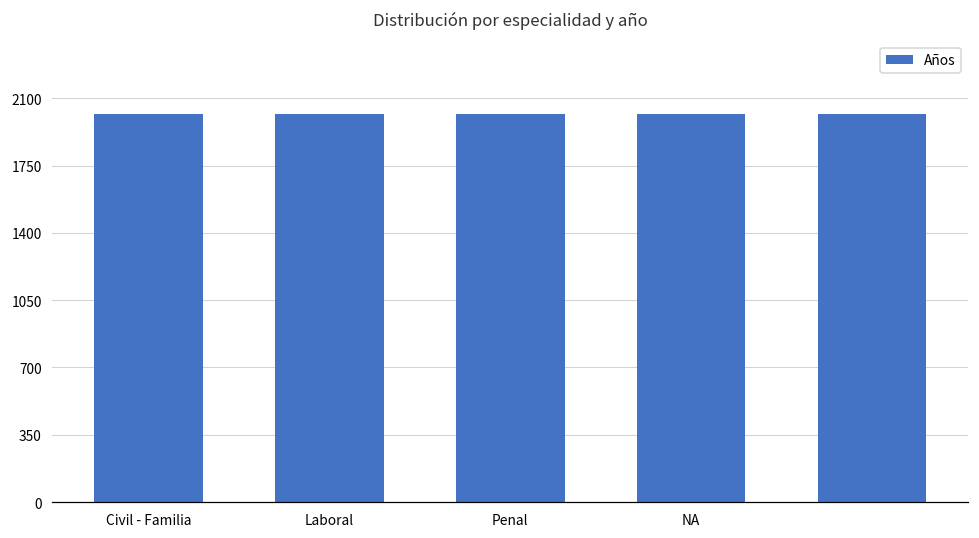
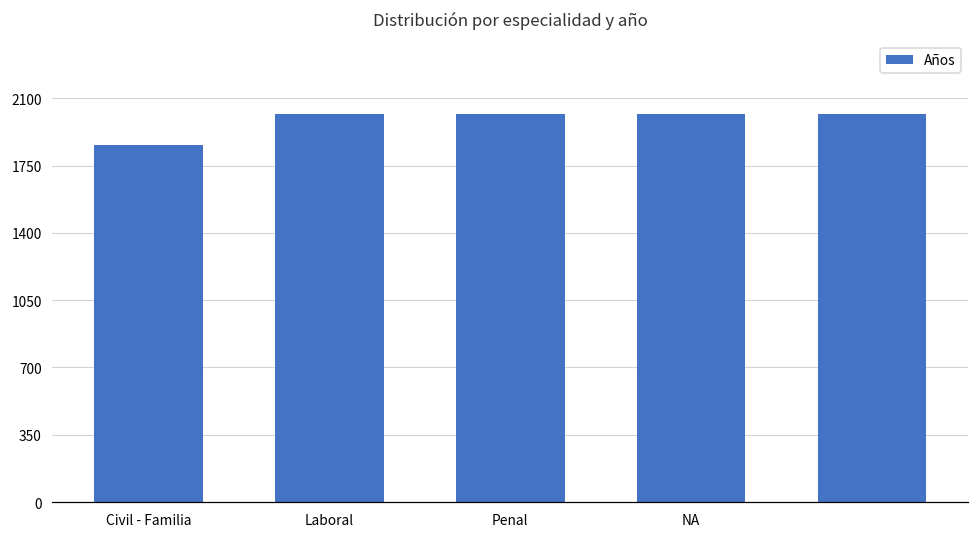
Civil - Familia: 2020 -> 1860
